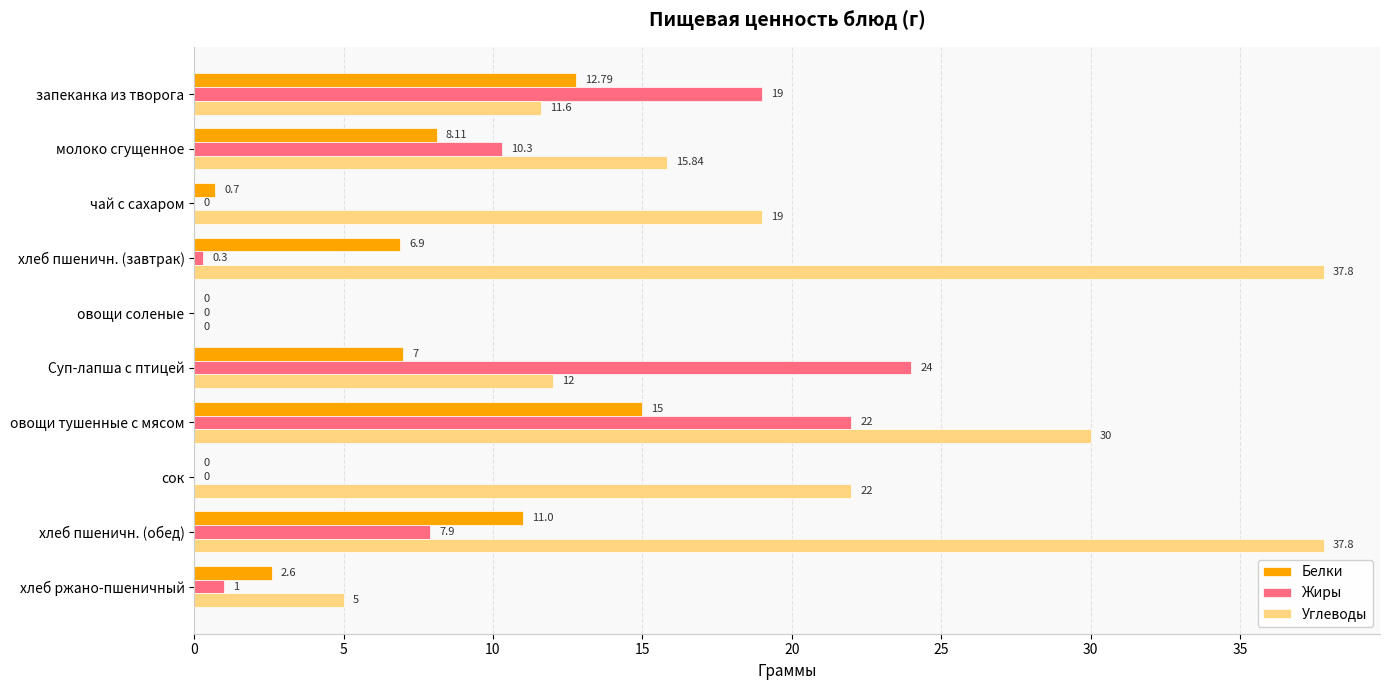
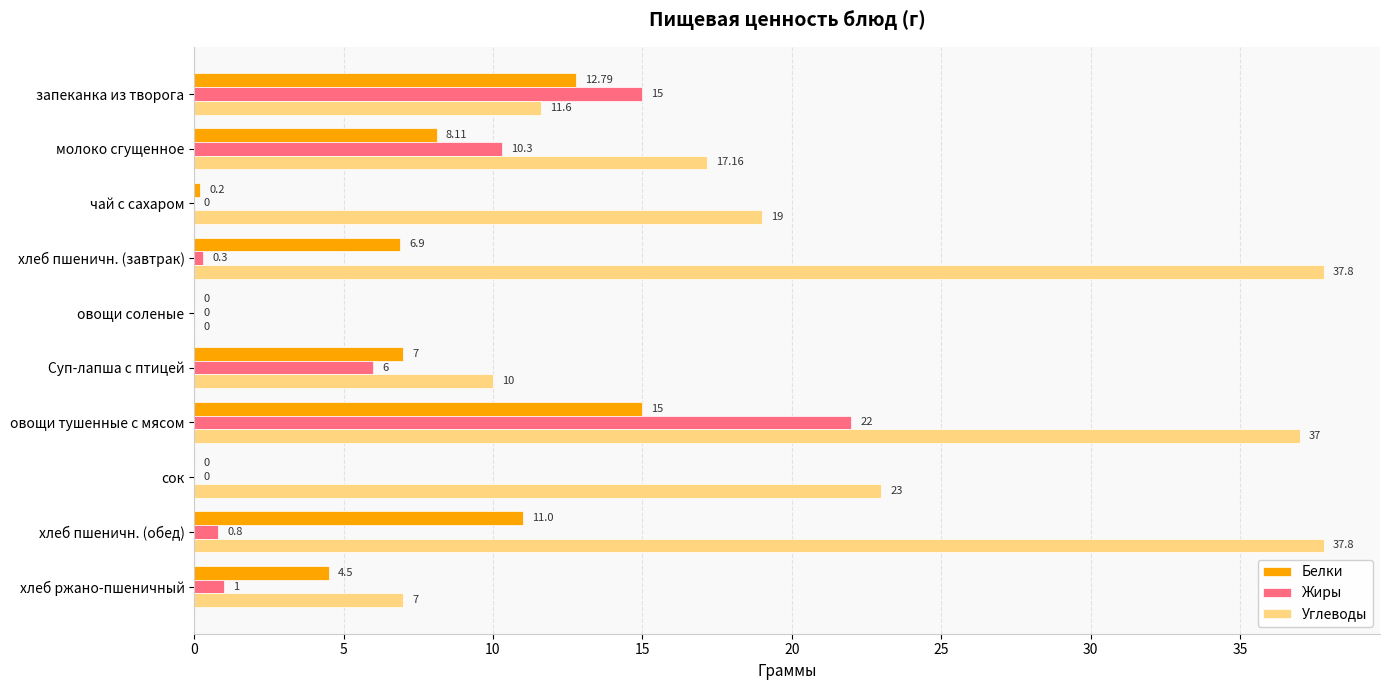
Жиры, запеканка из творога: 19 -> 15
Углеводы, молоко сгущенное: 15.84 -> 17.16
Белки, чай с сахаром: 0.7 -> 0.2
Жиры, Суп-лапша с птицей: 24 -> 6
Углеводы, Суп-лапша с птицей: 12 -> 10
Углеводы, овощи тушенные с мясом: 30 -> 37
Углеводы, сок: 22 -> 23
Жиры, хлеб пшеничн. (обед): 7.9 -> 0.8
Белки, хлеб ржано-пшеничный: 2.6 -> 4.5
Углеводы, хлеб ржано-пшеничный: 5 -> 7
